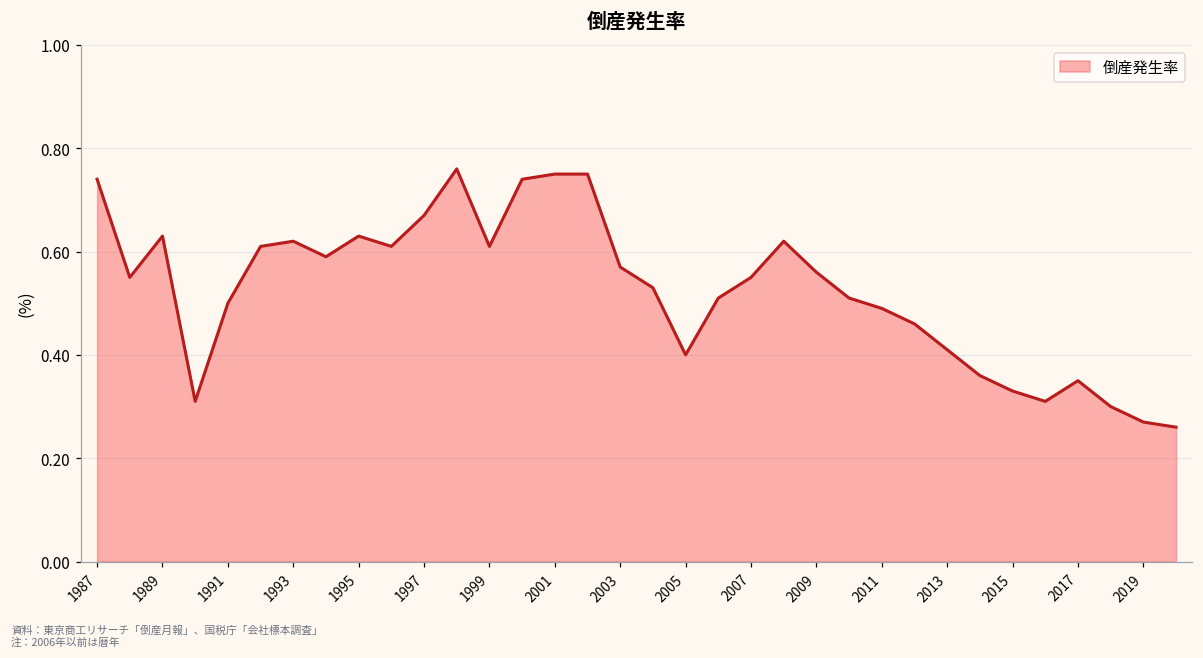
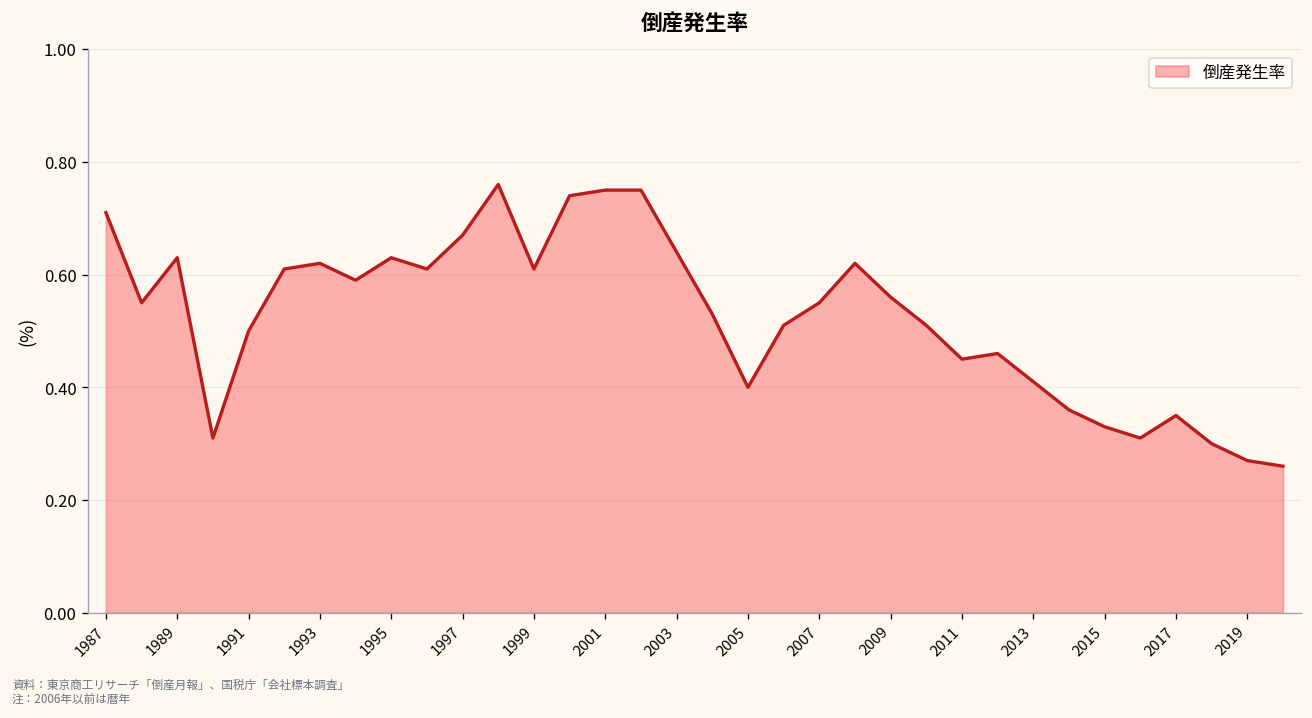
1987: 0.74 -> 0.71
2003: 0.57 -> 0.64
2011: 0.49 -> 0.45
